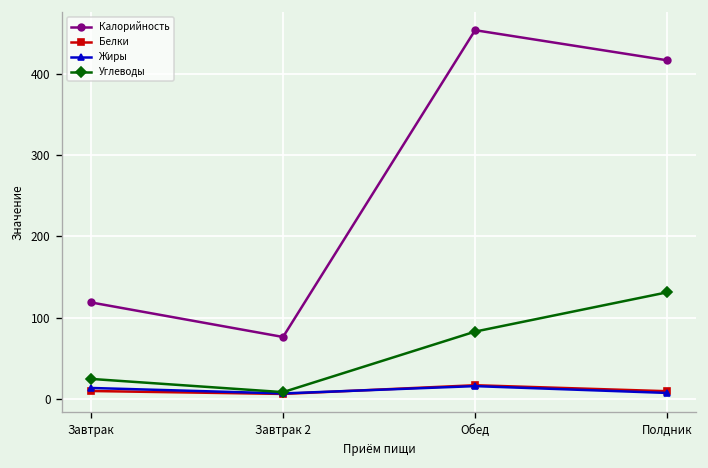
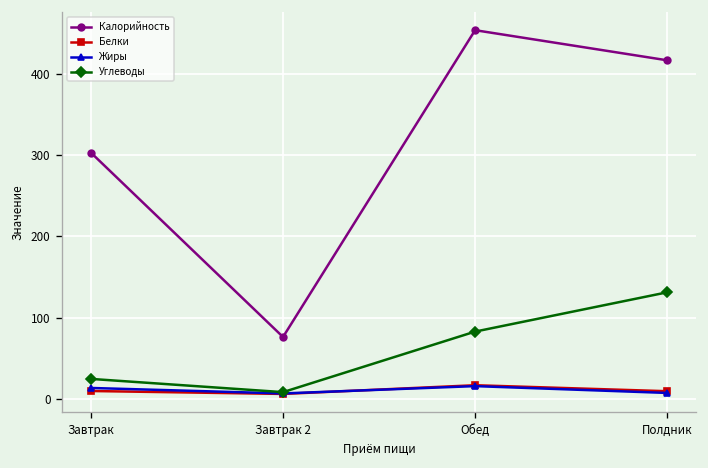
Калорийность, Завтрак: 120 -> 300
